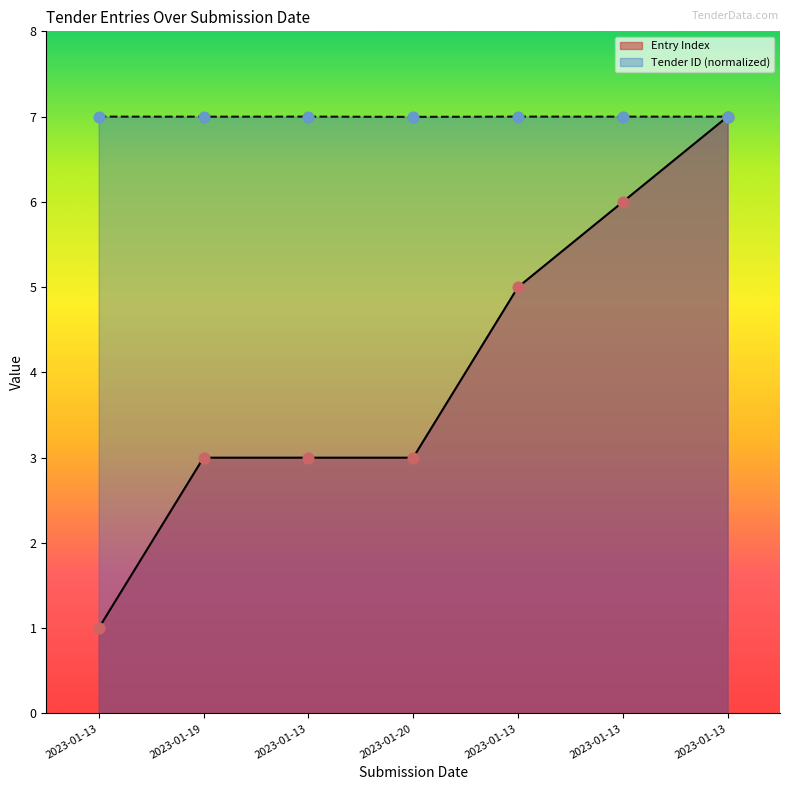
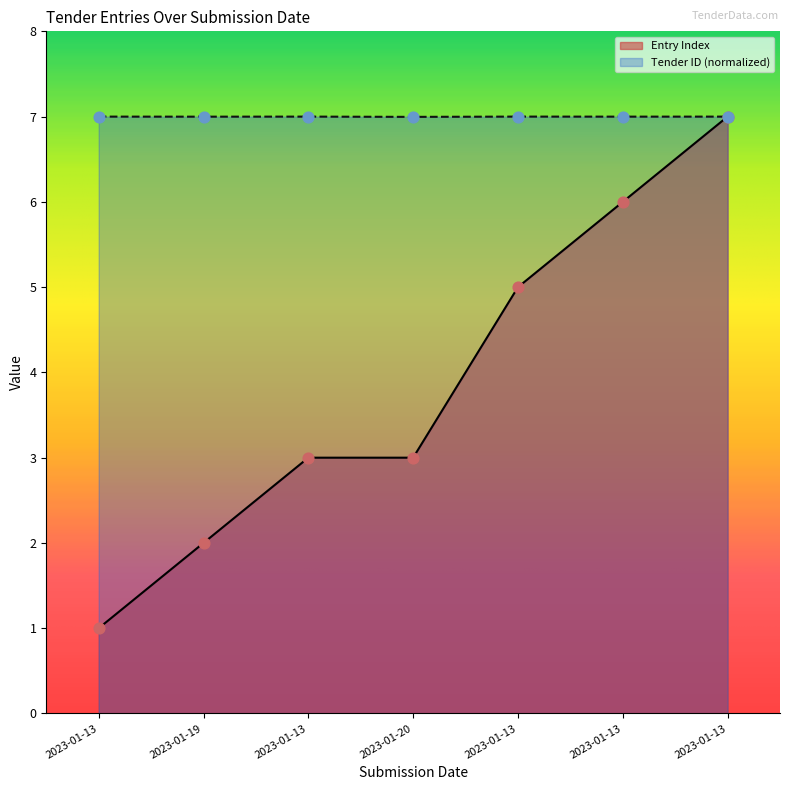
Entry Index, 2023-01-19: 3 -> 2
